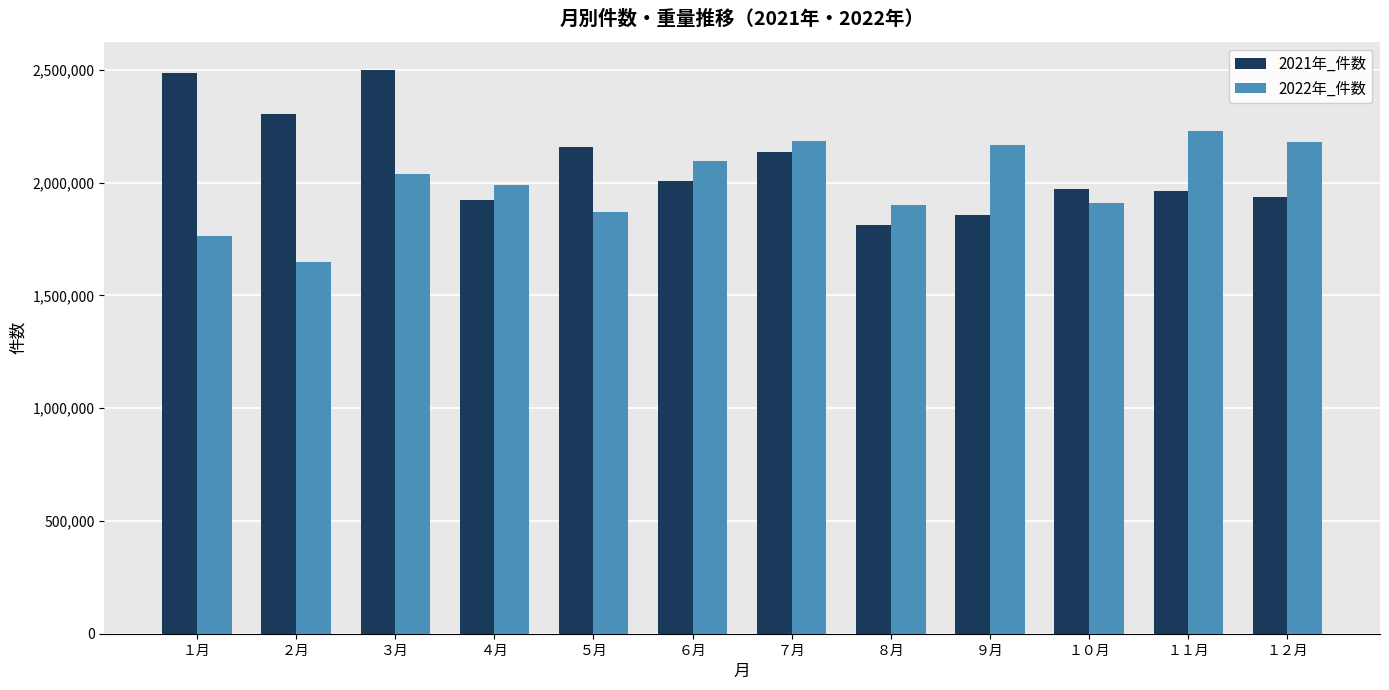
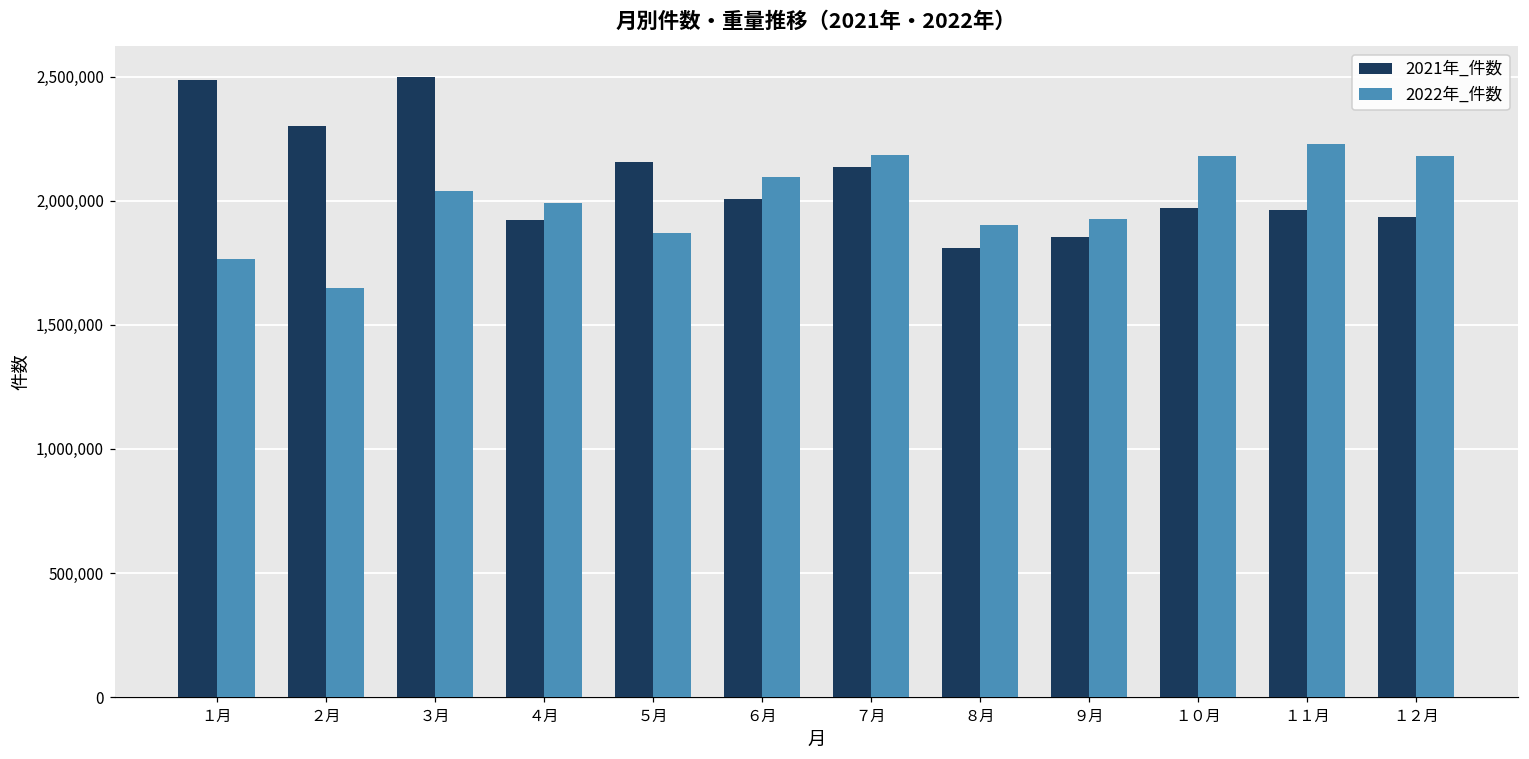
2022年_件数, ９月: 2,170,000 -> 1,930,000
2022年_件数, １０月: 1,910,000 -> 2,180,000
